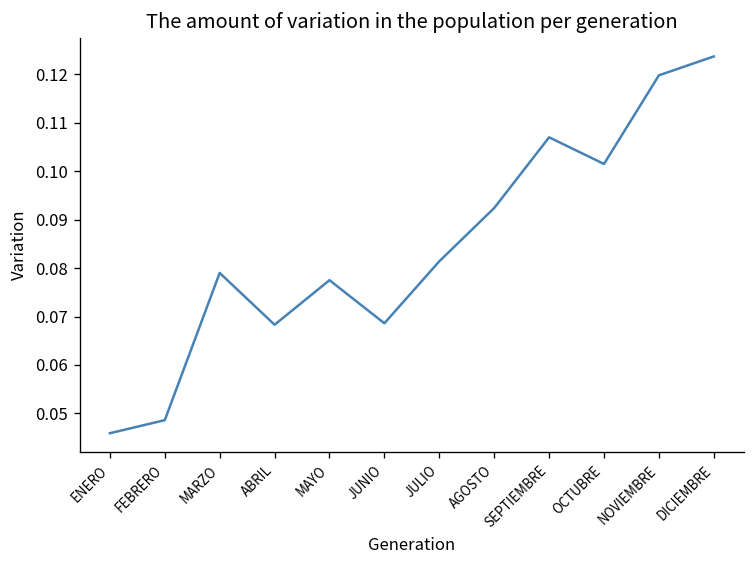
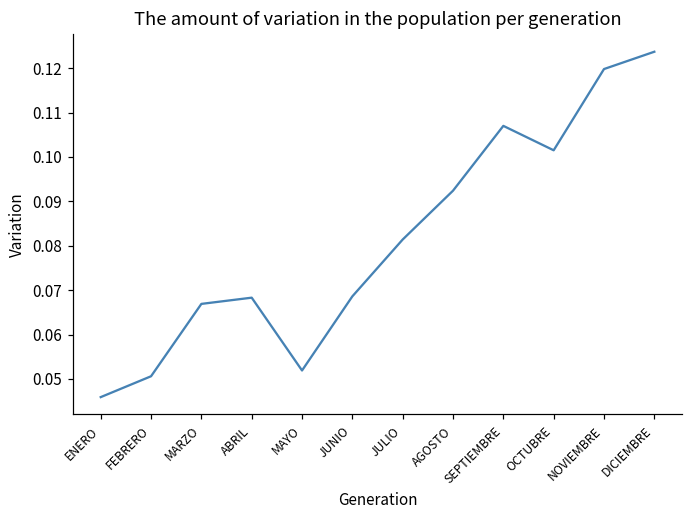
FEBRERO: 0.049 -> 0.051
MARZO: 0.079 -> 0.067
MAYO: 0.078 -> 0.052
